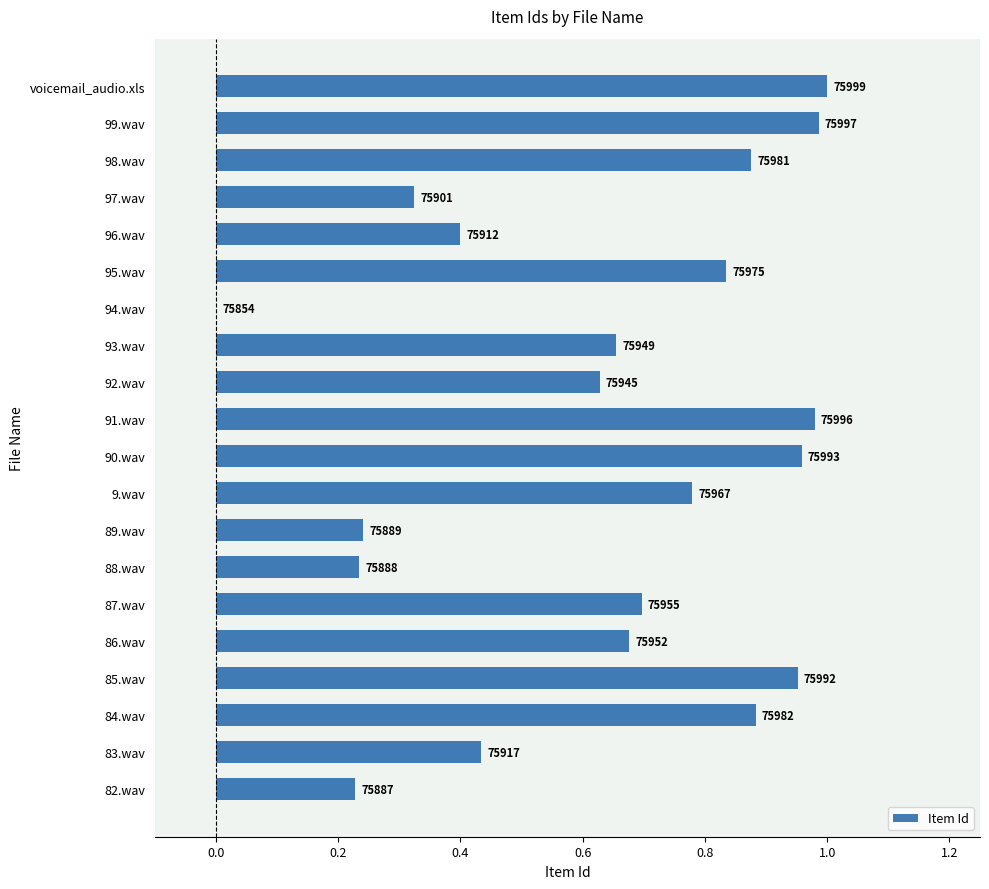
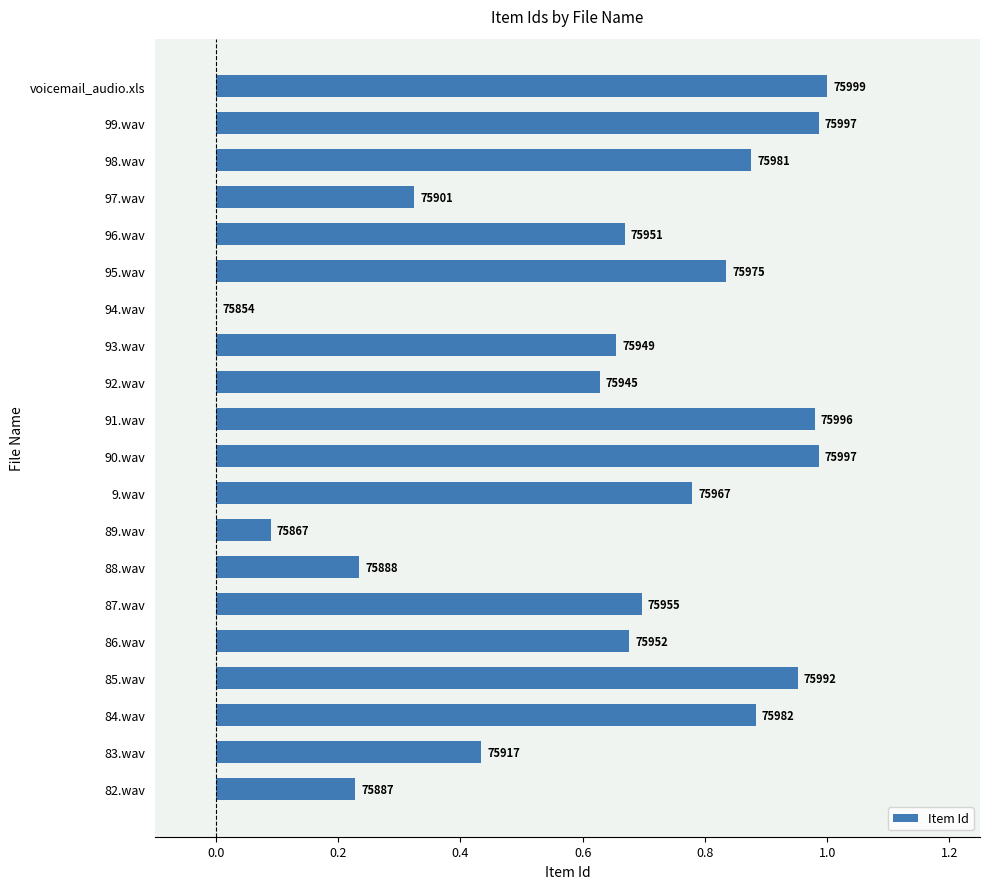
96.wav: 75912 -> 75951
90.wav: 75993 -> 75997
89.wav: 75889 -> 75867
